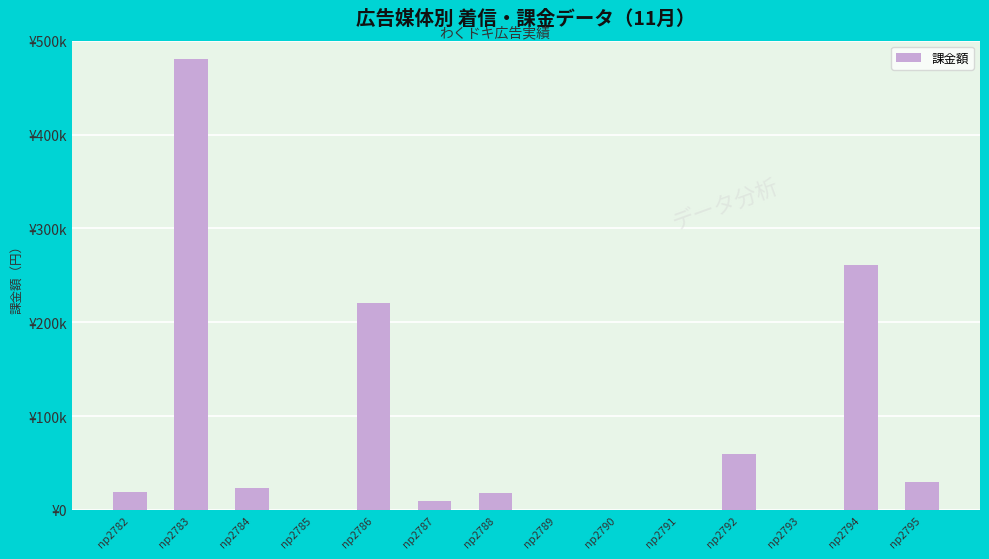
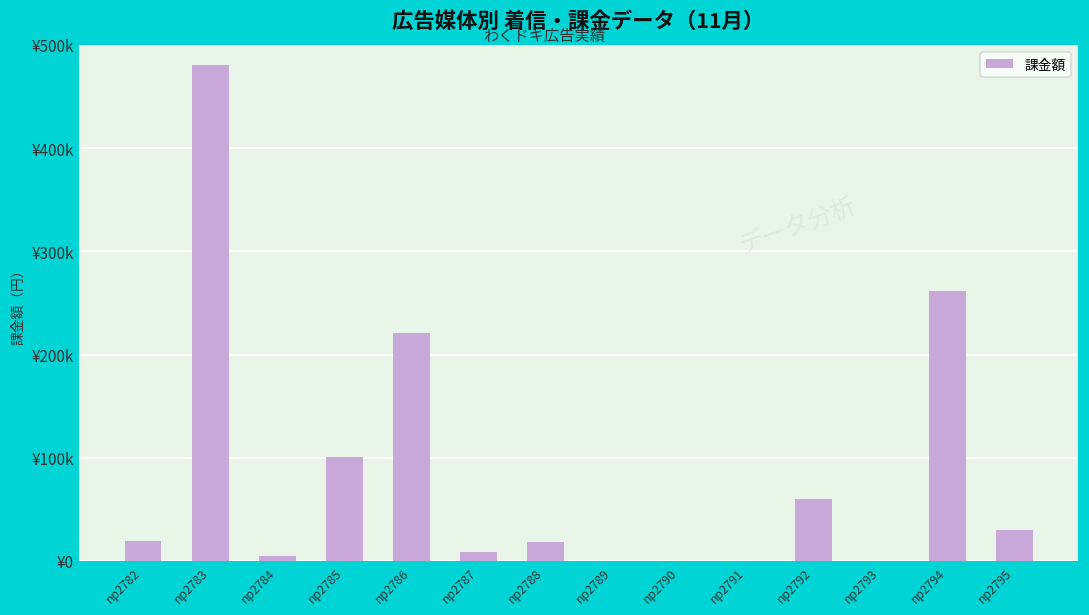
np2784: ¥20000 -> ¥10000
np2785: ¥0 -> ¥100000
